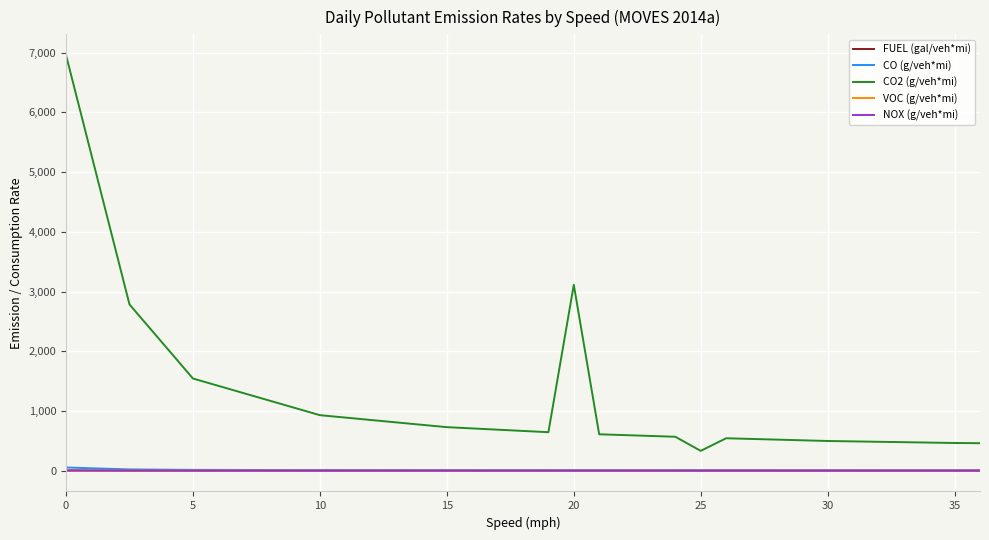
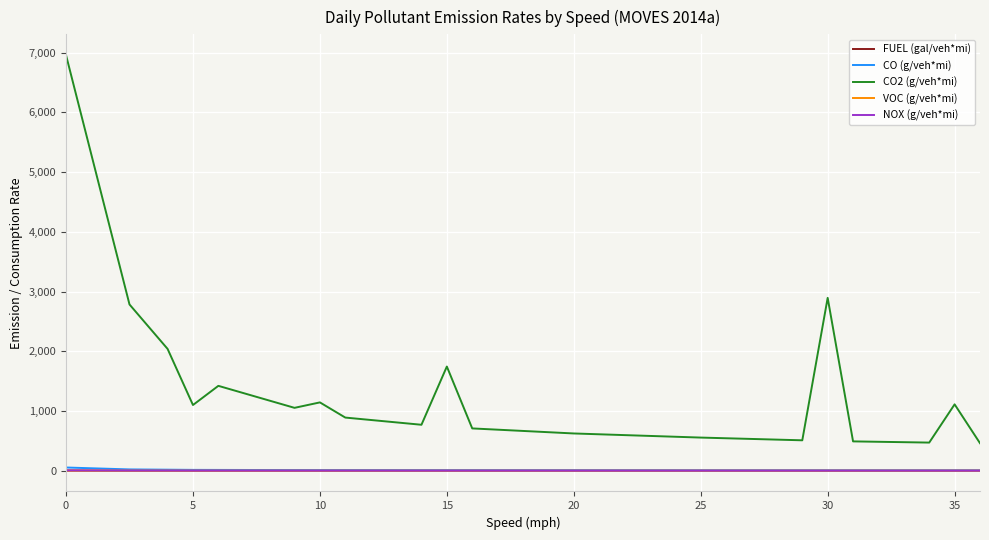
CO2 (g/veh*mi), 5: 1,500 -> 1,100
CO2 (g/veh*mi), 10: 900 -> 1,100
CO2 (g/veh*mi), 15: 700 -> 1,700
CO2 (g/veh*mi), 20: 3,100 -> 600
CO2 (g/veh*mi), 25: 300 -> 600
CO2 (g/veh*mi), 30: 500 -> 2,900
CO2 (g/veh*mi), 35: 500 -> 1,100
